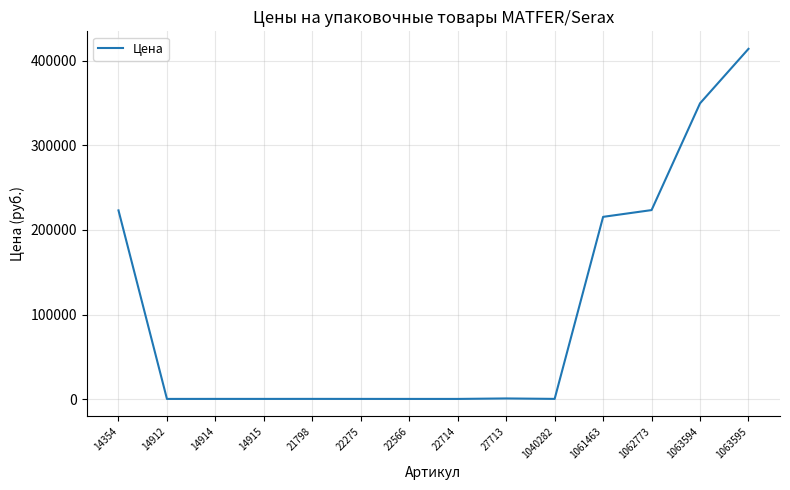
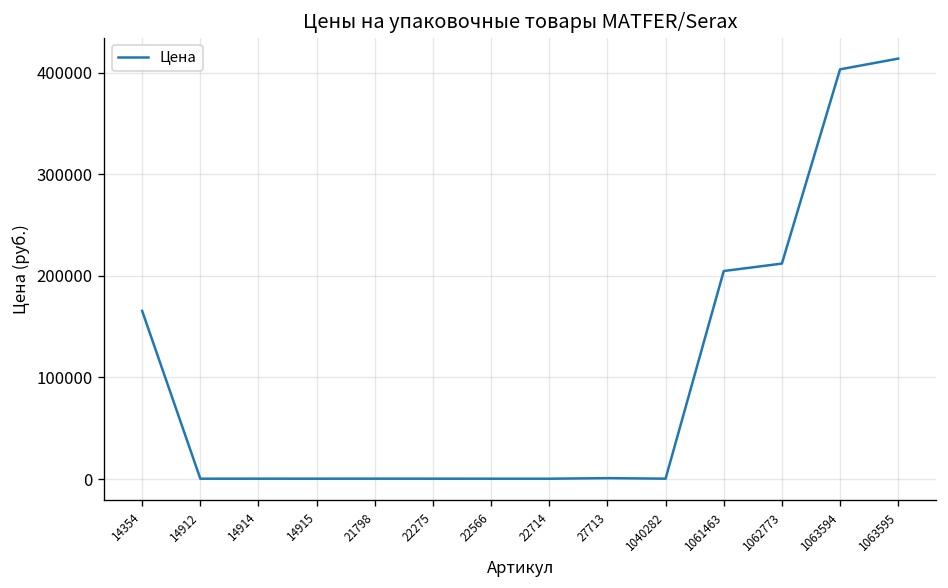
14354: 220000 -> 170000
1061463: 220000 -> 200000
1062773: 220000 -> 210000
1063594: 350000 -> 400000
